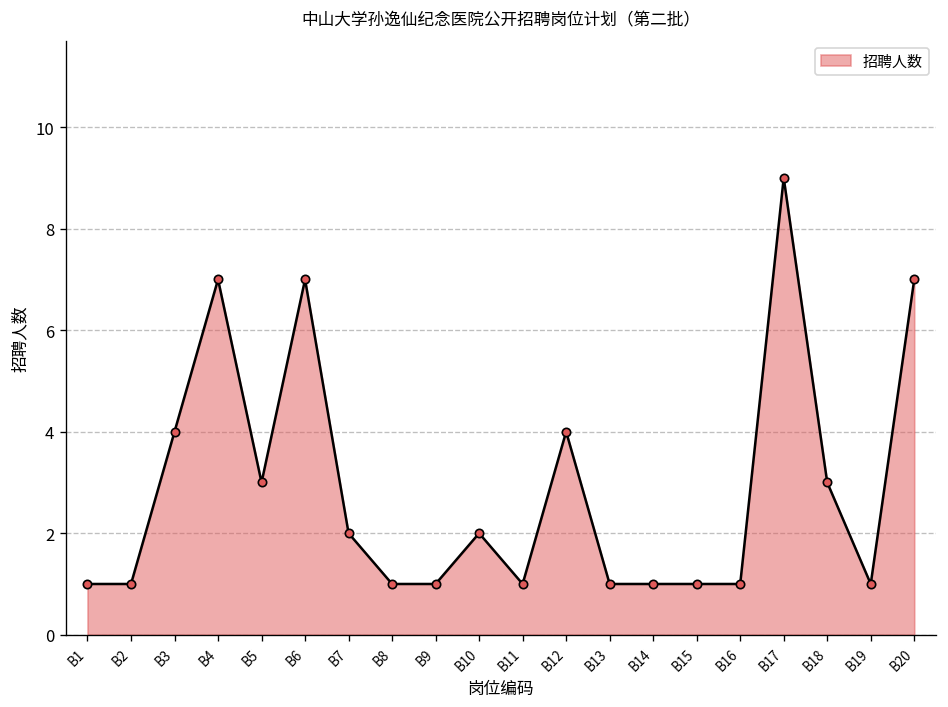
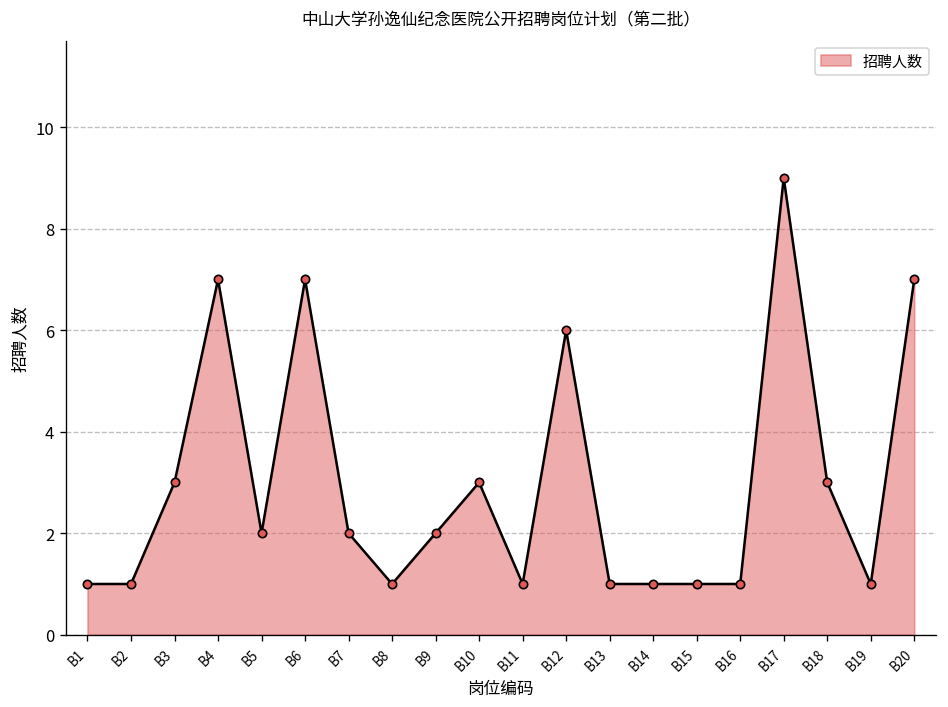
B3: 4 -> 3
B5: 3 -> 2
B9: 1 -> 2
B10: 2 -> 3
B12: 4 -> 6
